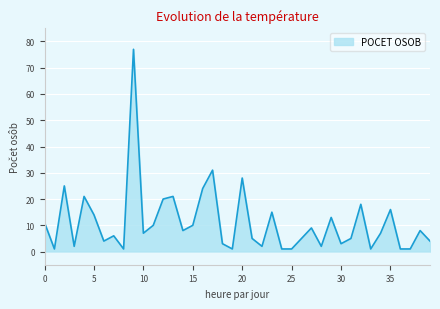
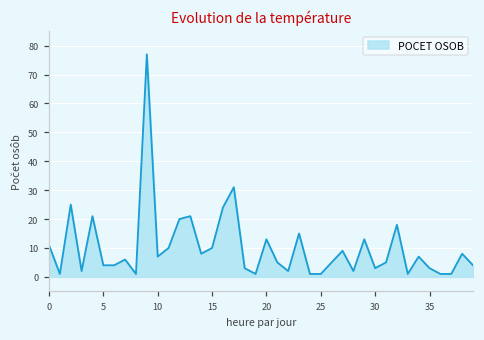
5: 14 -> 4
20: 28 -> 13
35: 16 -> 3
